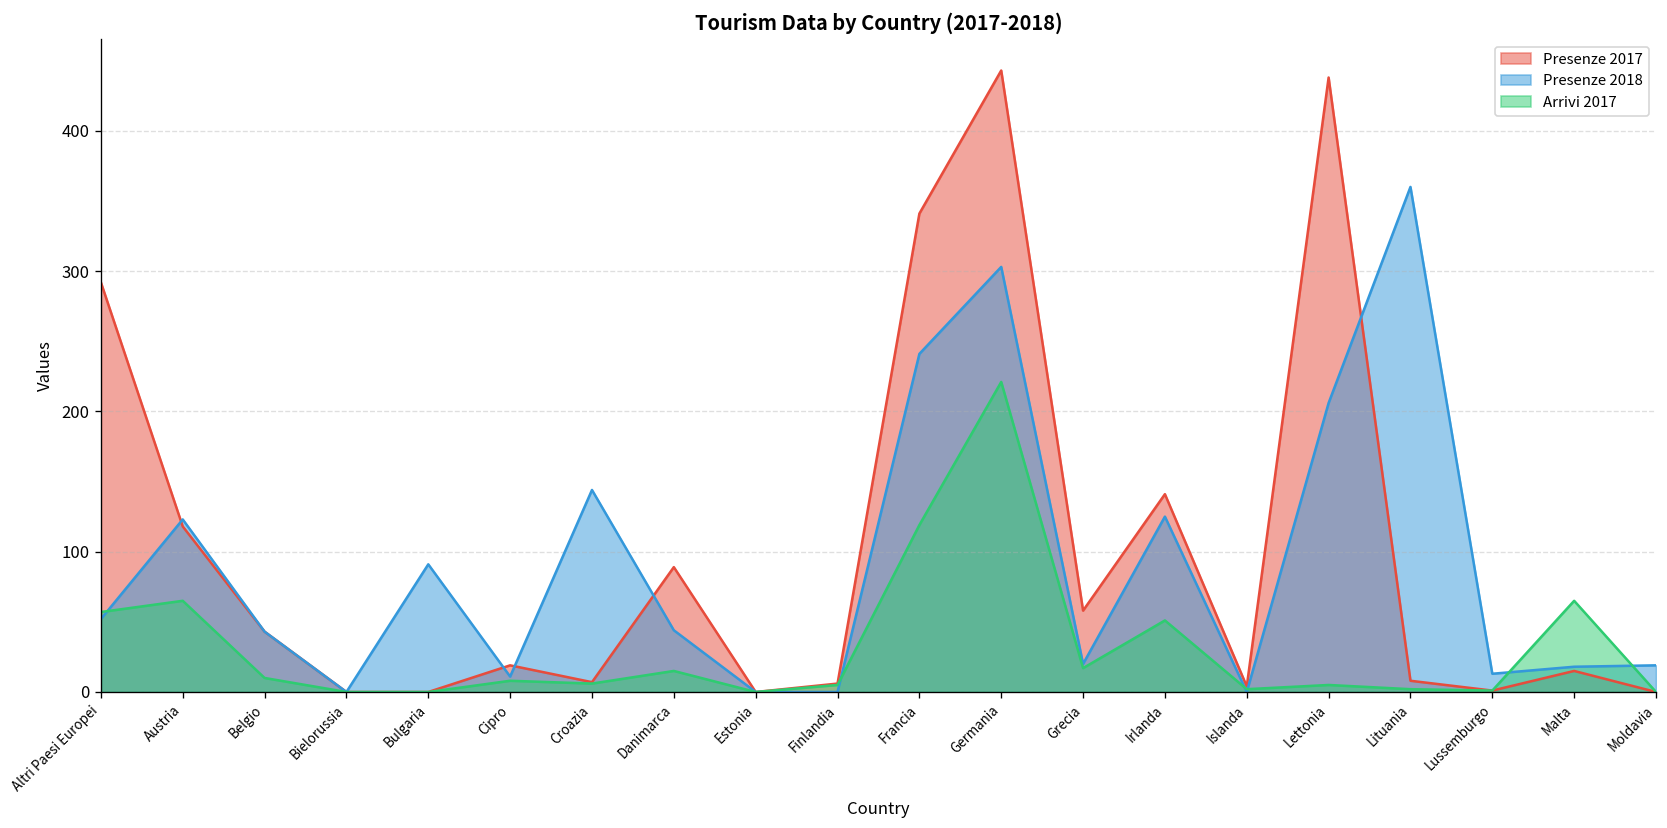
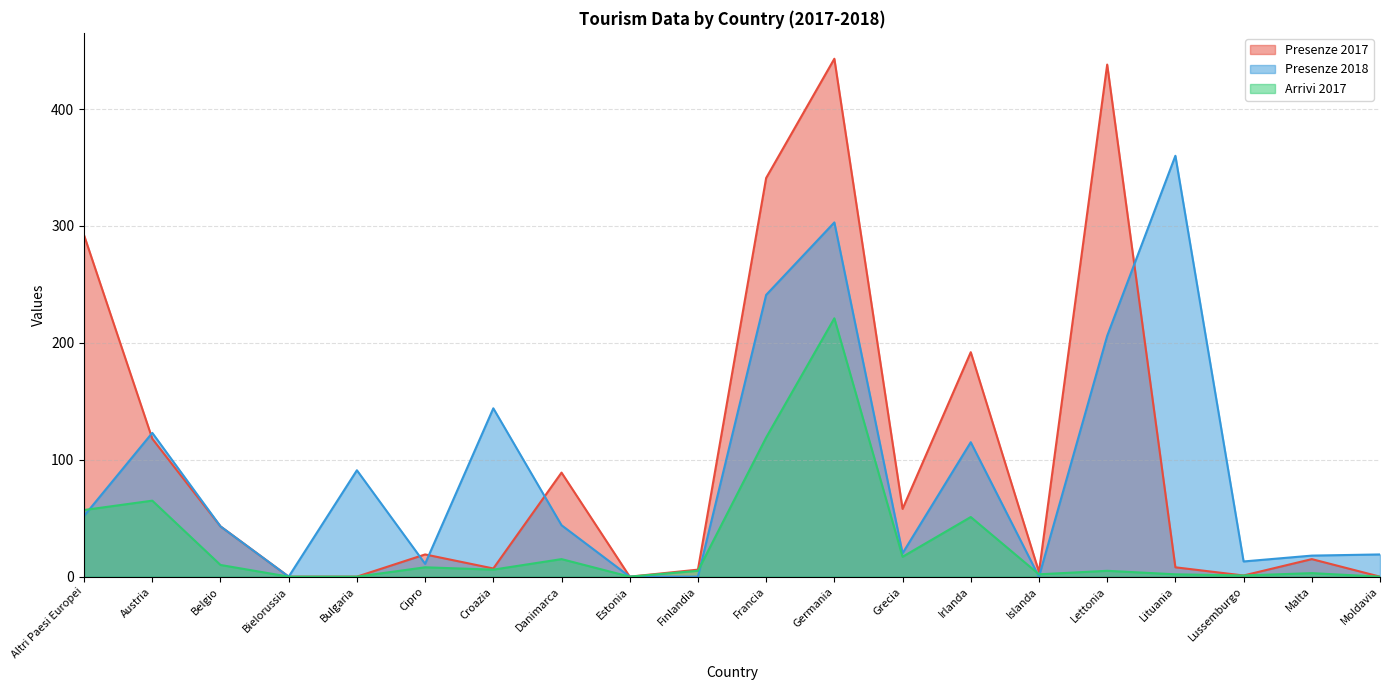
Presenze 2017, Irlanda: 141 -> 192
Presenze 2018, Irlanda: 125 -> 115
Arrivi 2017, Malta: 65 -> 3
